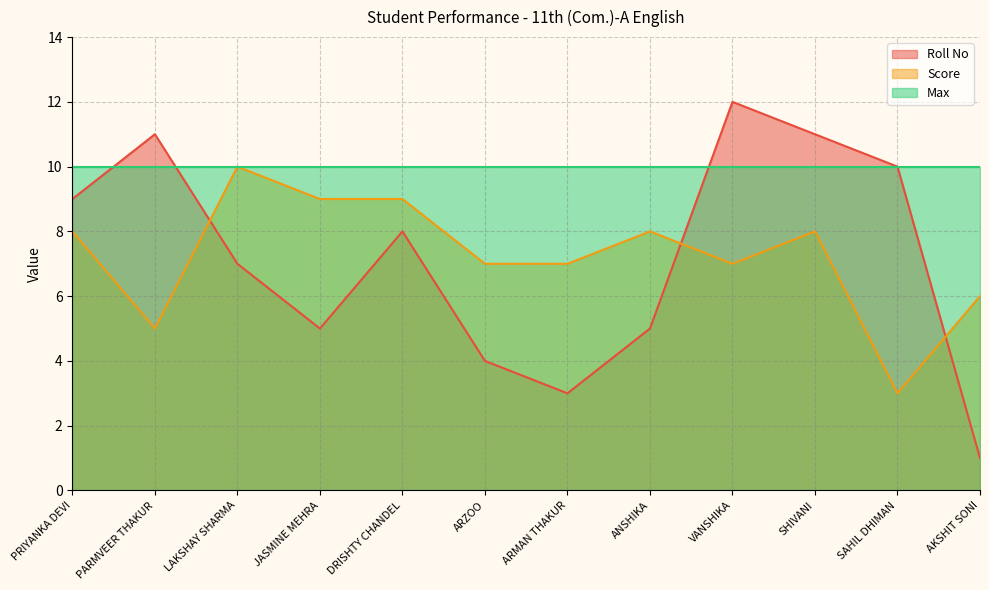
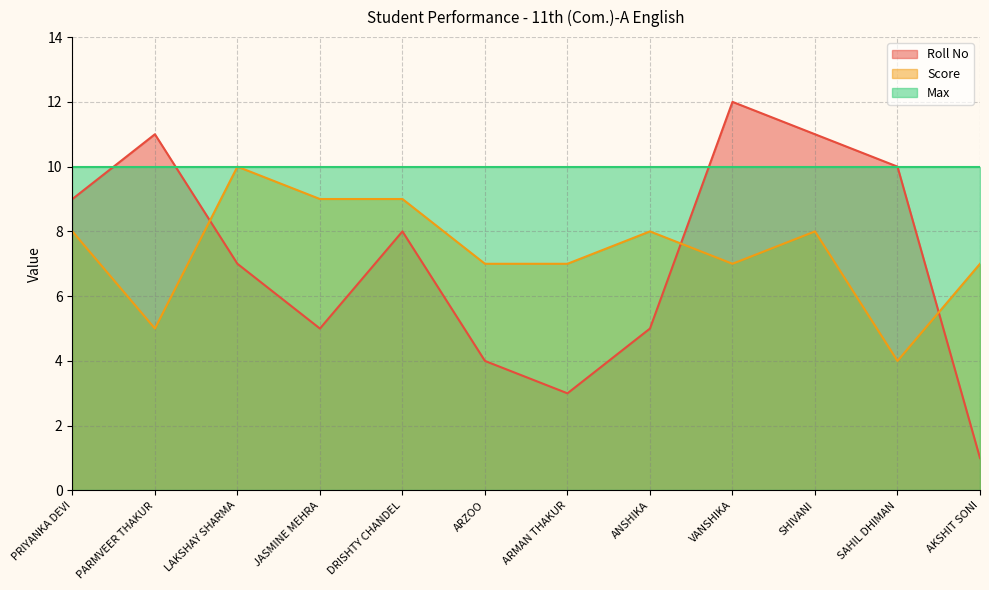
Score, SAHIL DHIMAN: 3 -> 4
Score, AKSHIT SONI: 6 -> 7
